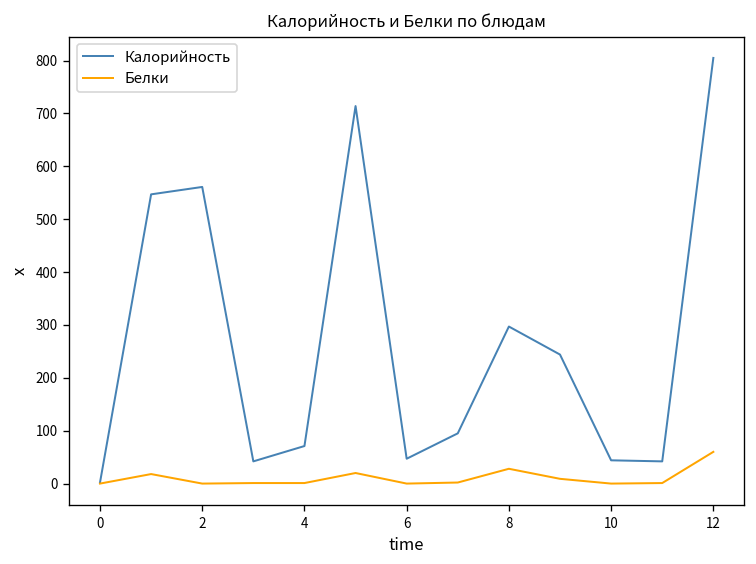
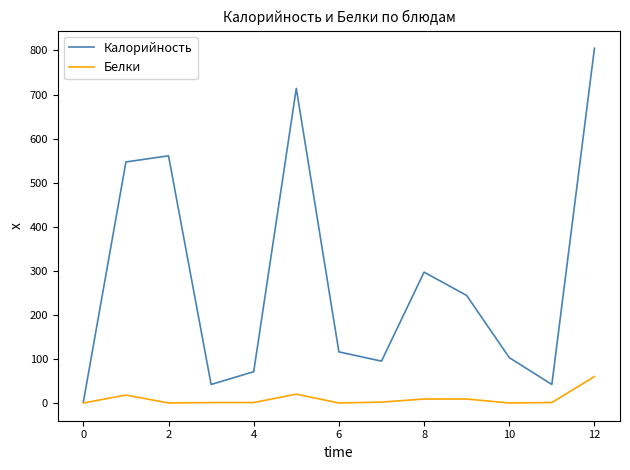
Калорийность, 6: 50 -> 120
Белки, 8: 30 -> 10
Калорийность, 10: 40 -> 100
